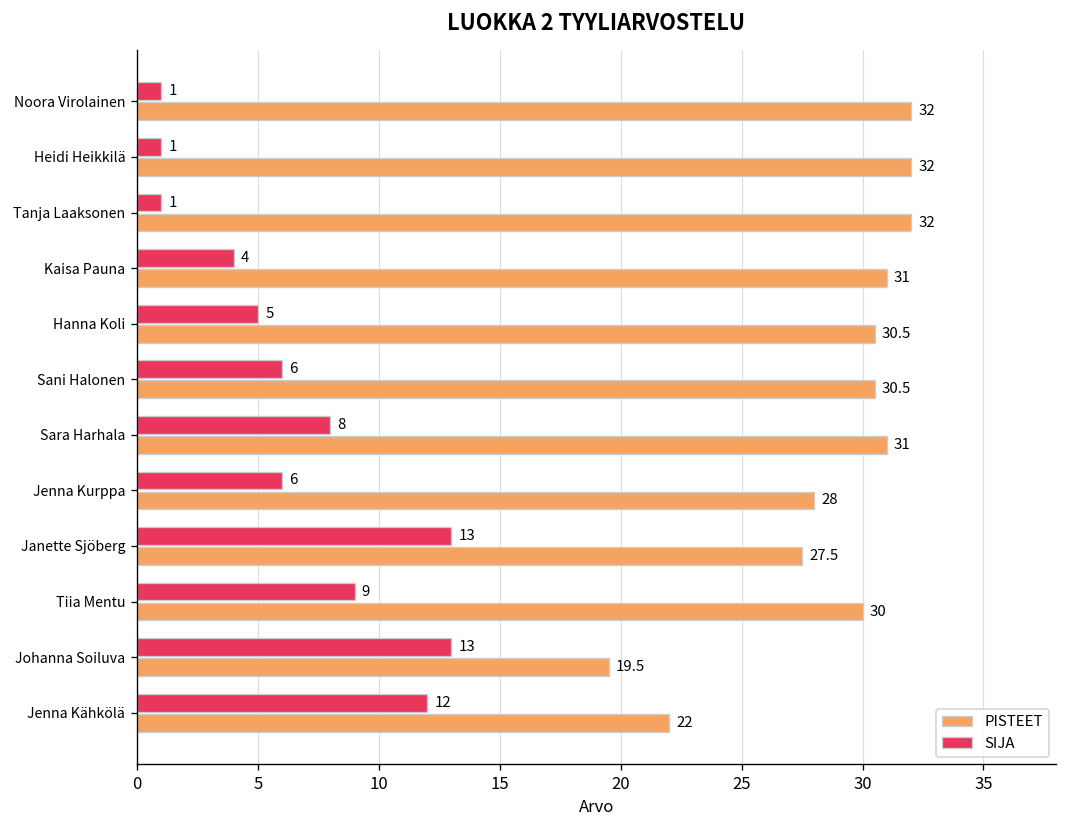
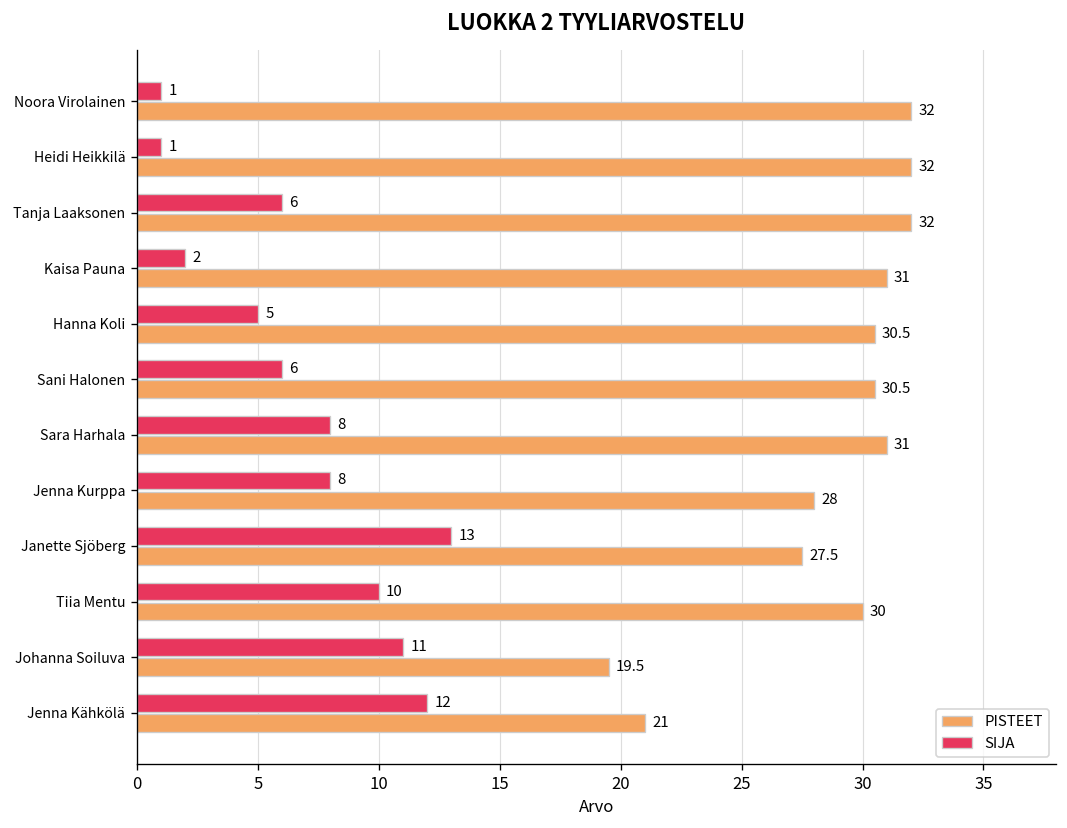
SIJA, Tanja Laaksonen: 1 -> 6
SIJA, Kaisa Pauna: 4 -> 2
SIJA, Jenna Kurppa: 6 -> 8
SIJA, Tiia Mentu: 9 -> 10
SIJA, Johanna Soiluva: 13 -> 11
PISTEET, Jenna Kähkölä: 22 -> 21
